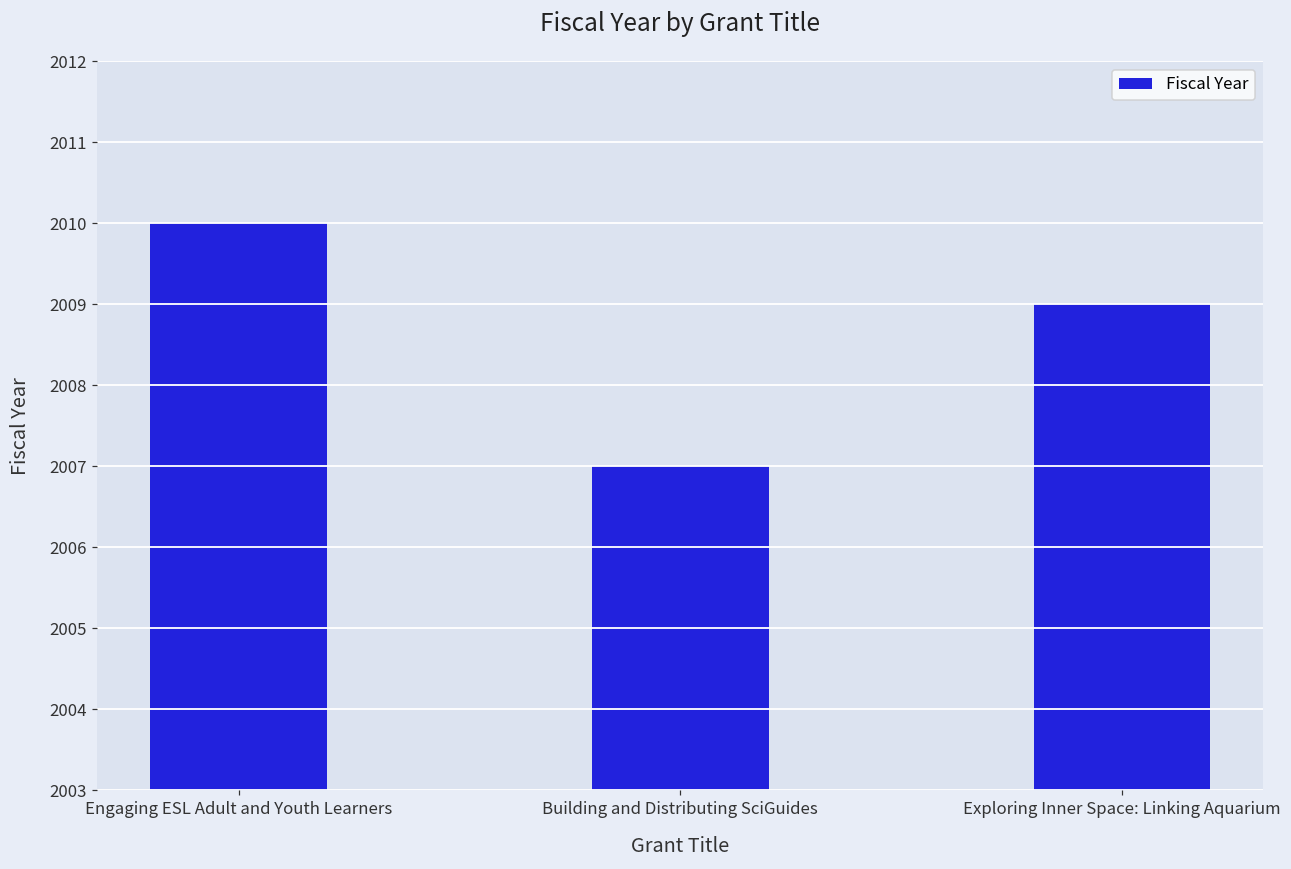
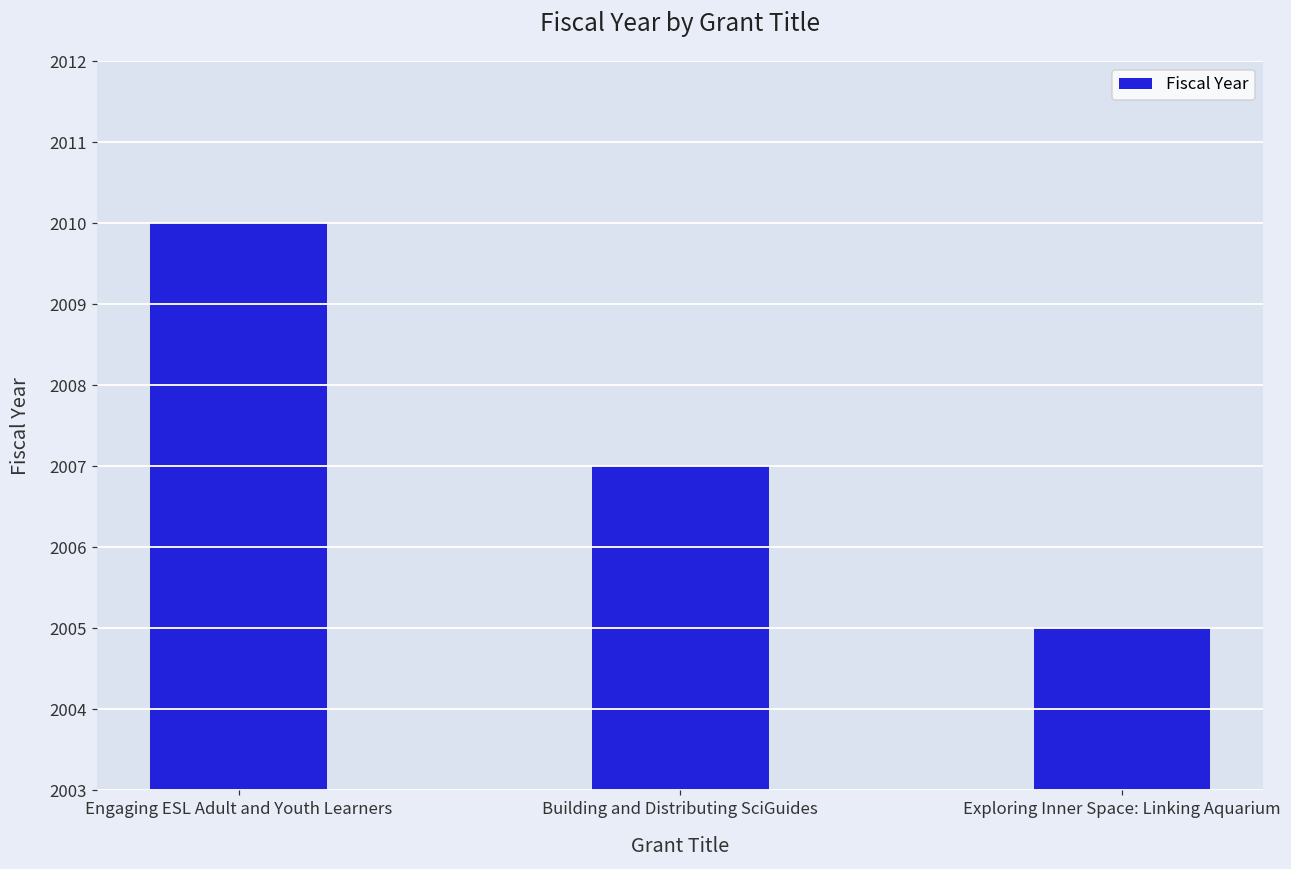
Exploring Inner Space: Linking Aquarium: 2009 -> 2005
